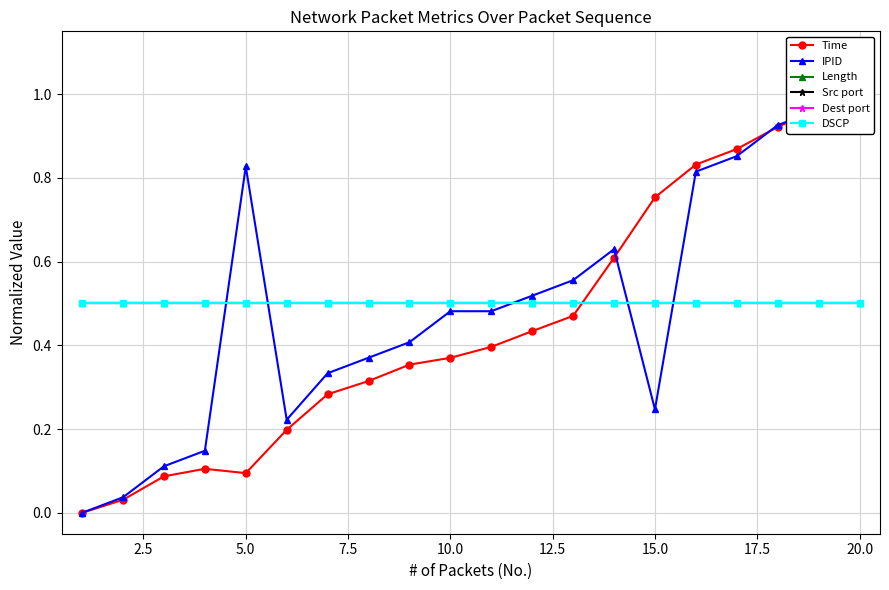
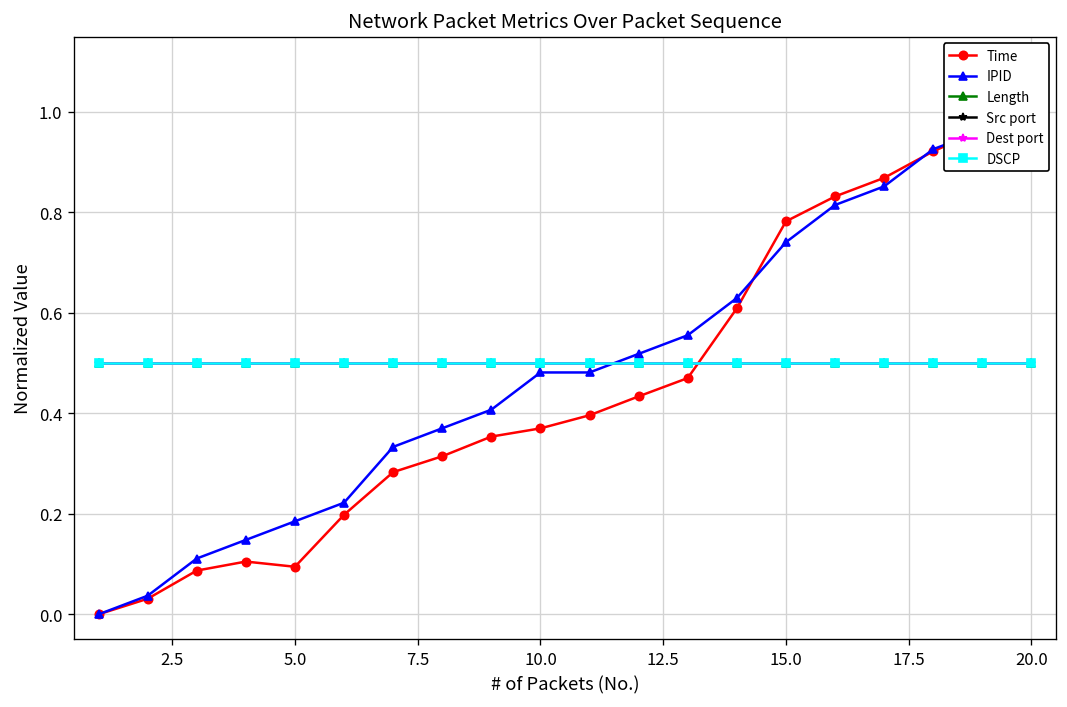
IPID, 5.0: 0.83 -> 0.19
Time, 15.0: 0.75 -> 0.78
IPID, 15.0: 0.25 -> 0.74
